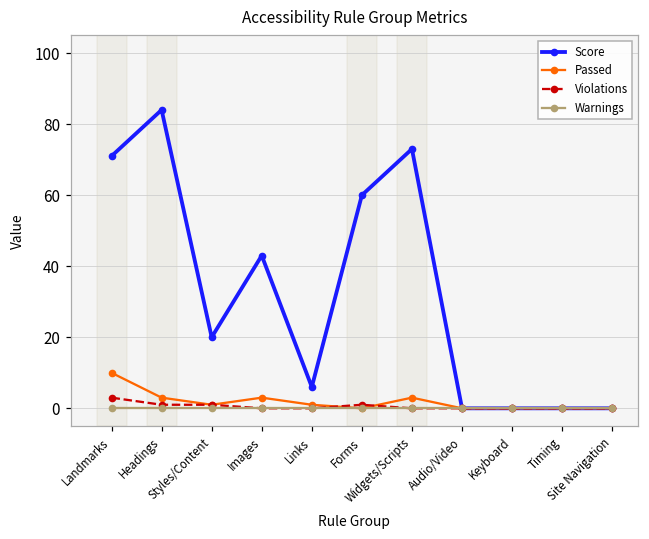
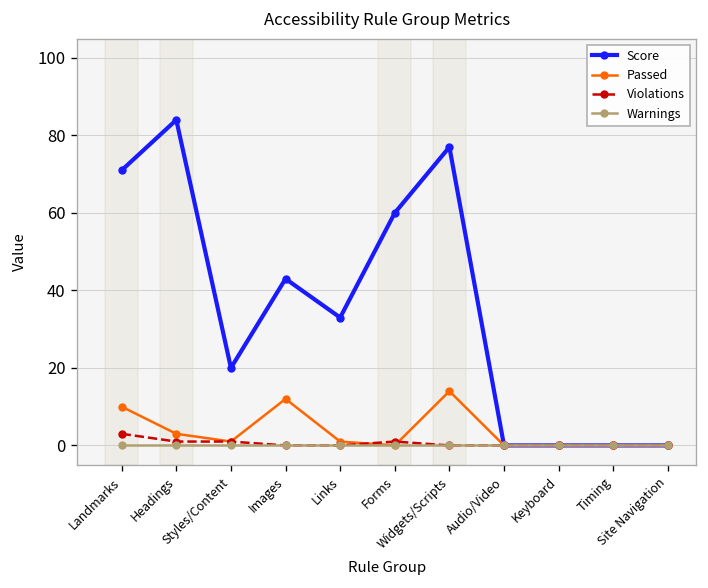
Passed, Images: 3 -> 12
Score, Links: 6 -> 33
Score, Widgets/Scripts: 73 -> 77
Passed, Widgets/Scripts: 3 -> 14
